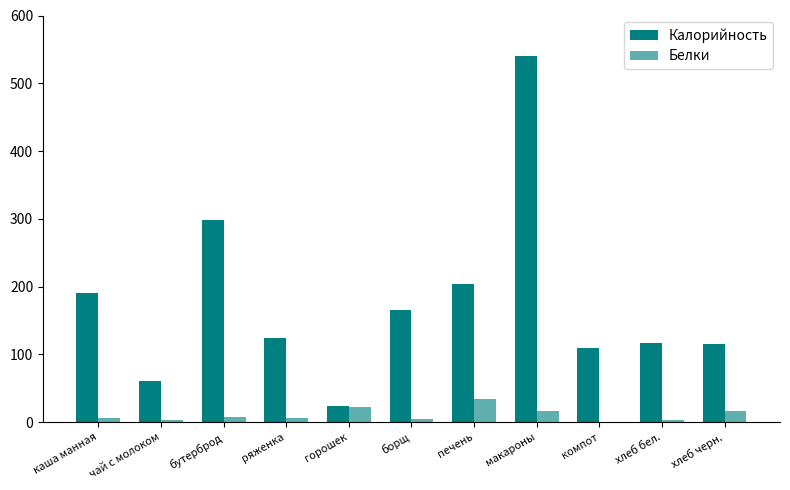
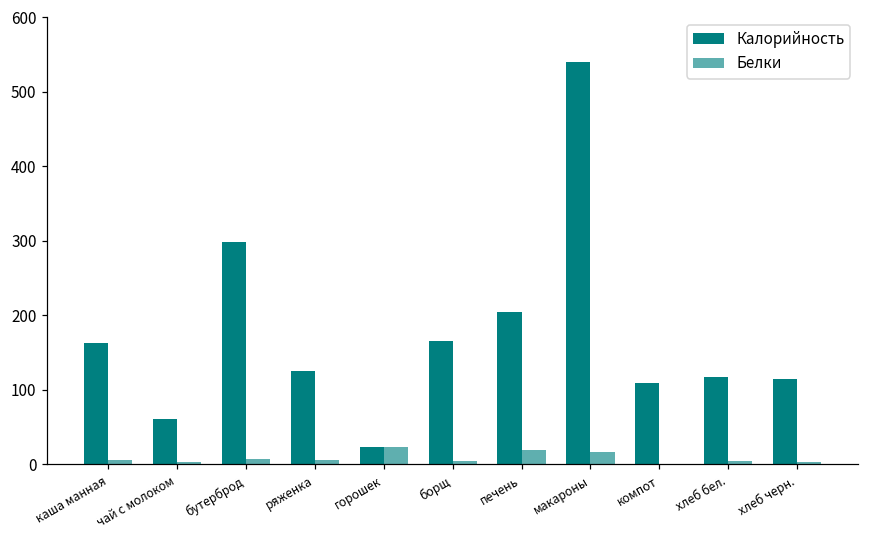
Калорийность, каша манная: 190 -> 160
Белки, печень: 40 -> 20
Белки, хлеб черн.: 20 -> 0
